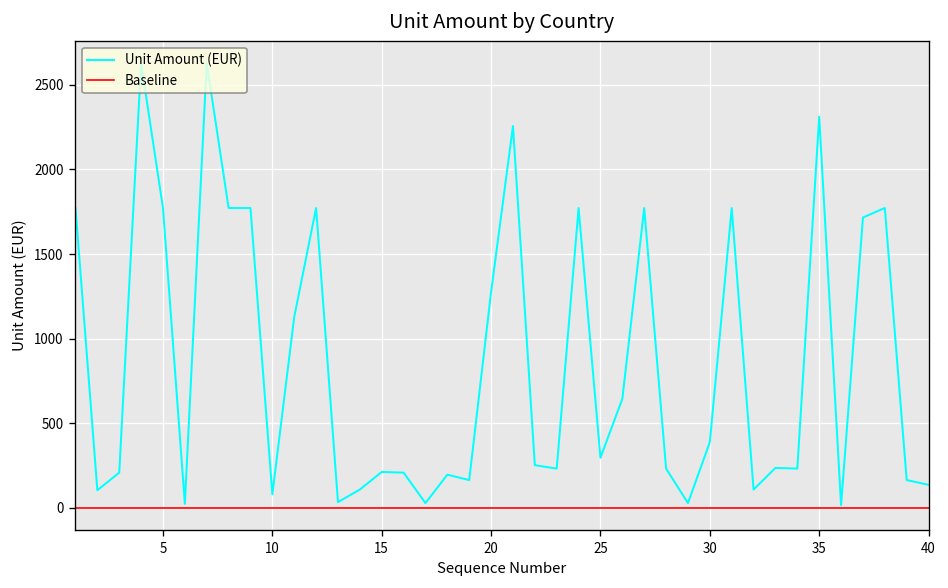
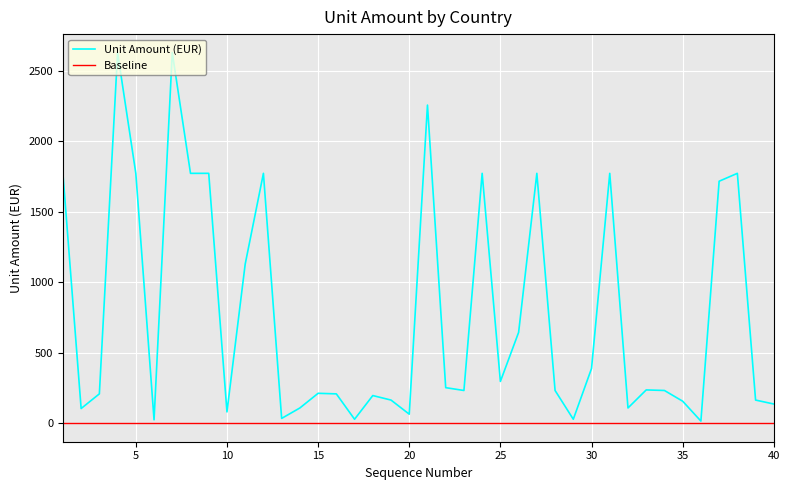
Unit Amount (EUR), 20: 1280 -> 60
Unit Amount (EUR), 35: 2310 -> 160
